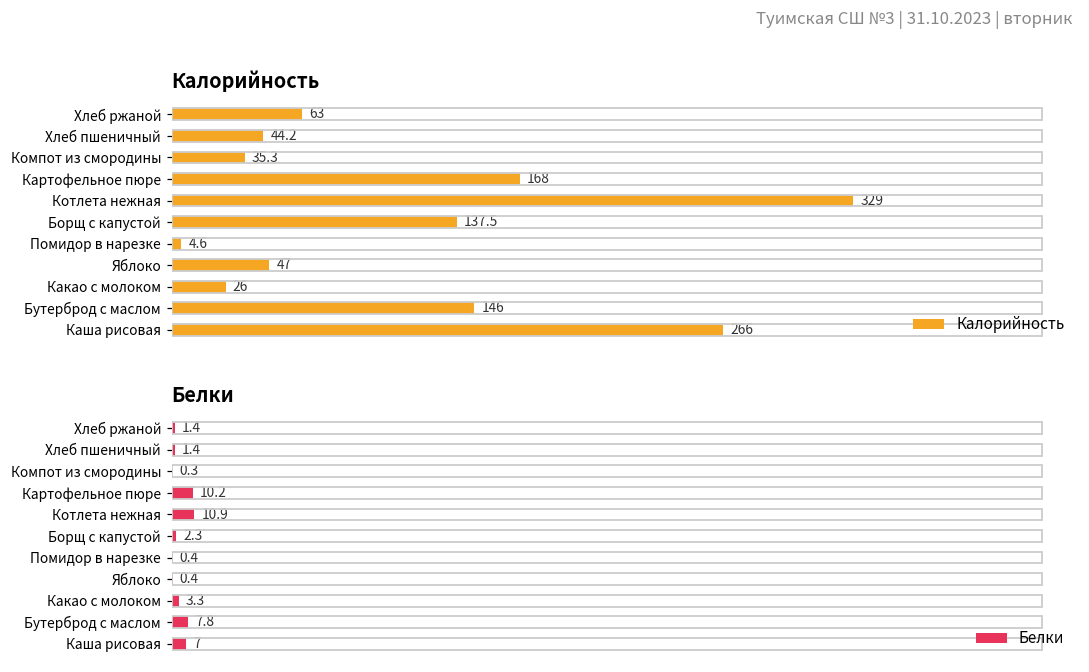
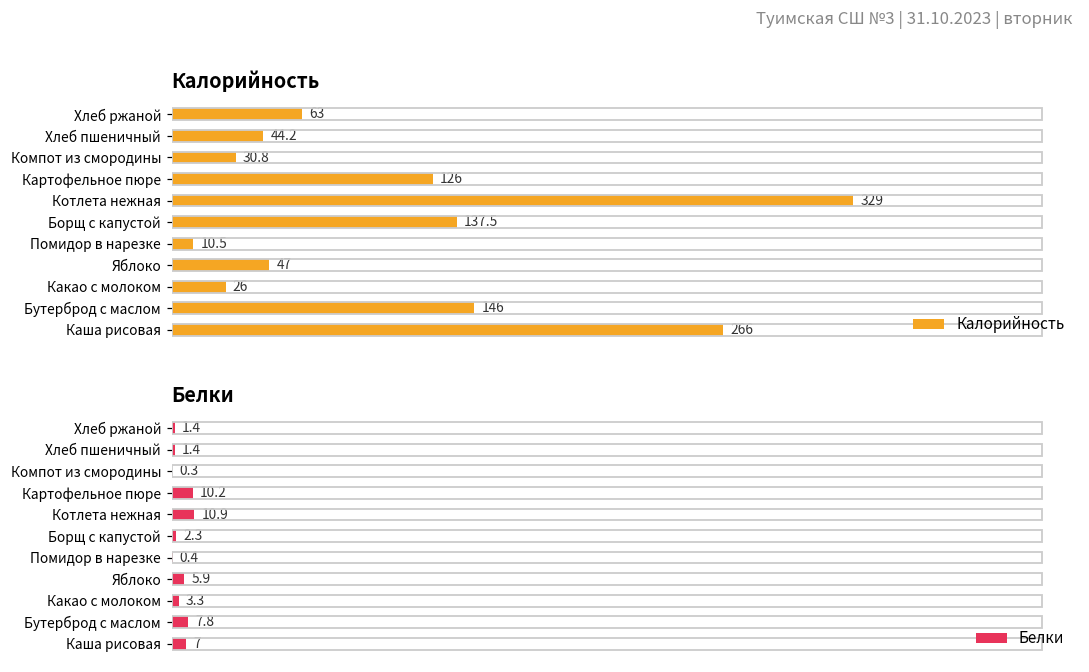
Калорийность, Компот из смородины: 35.3 -> 30.8
Калорийность, Картофельное пюре: 168 -> 126
Калорийность, Помидор в нарезке: 4.6 -> 10.5
Белки, Яблоко: 0.4 -> 5.9
